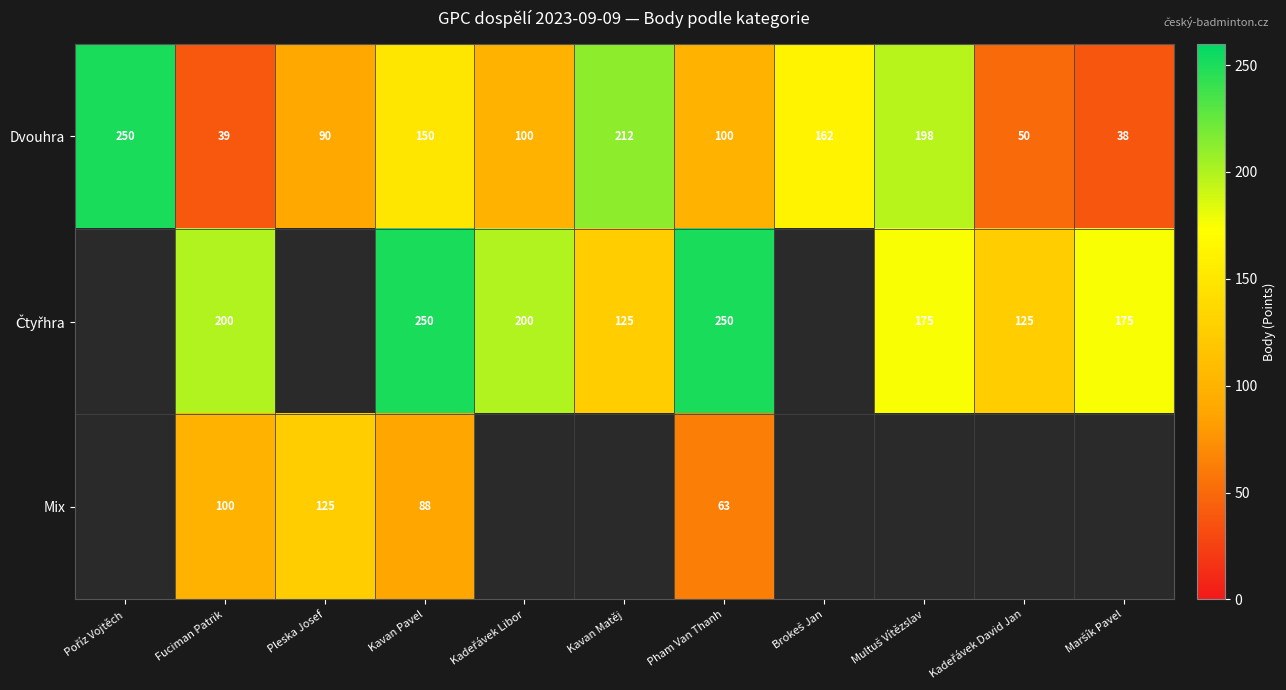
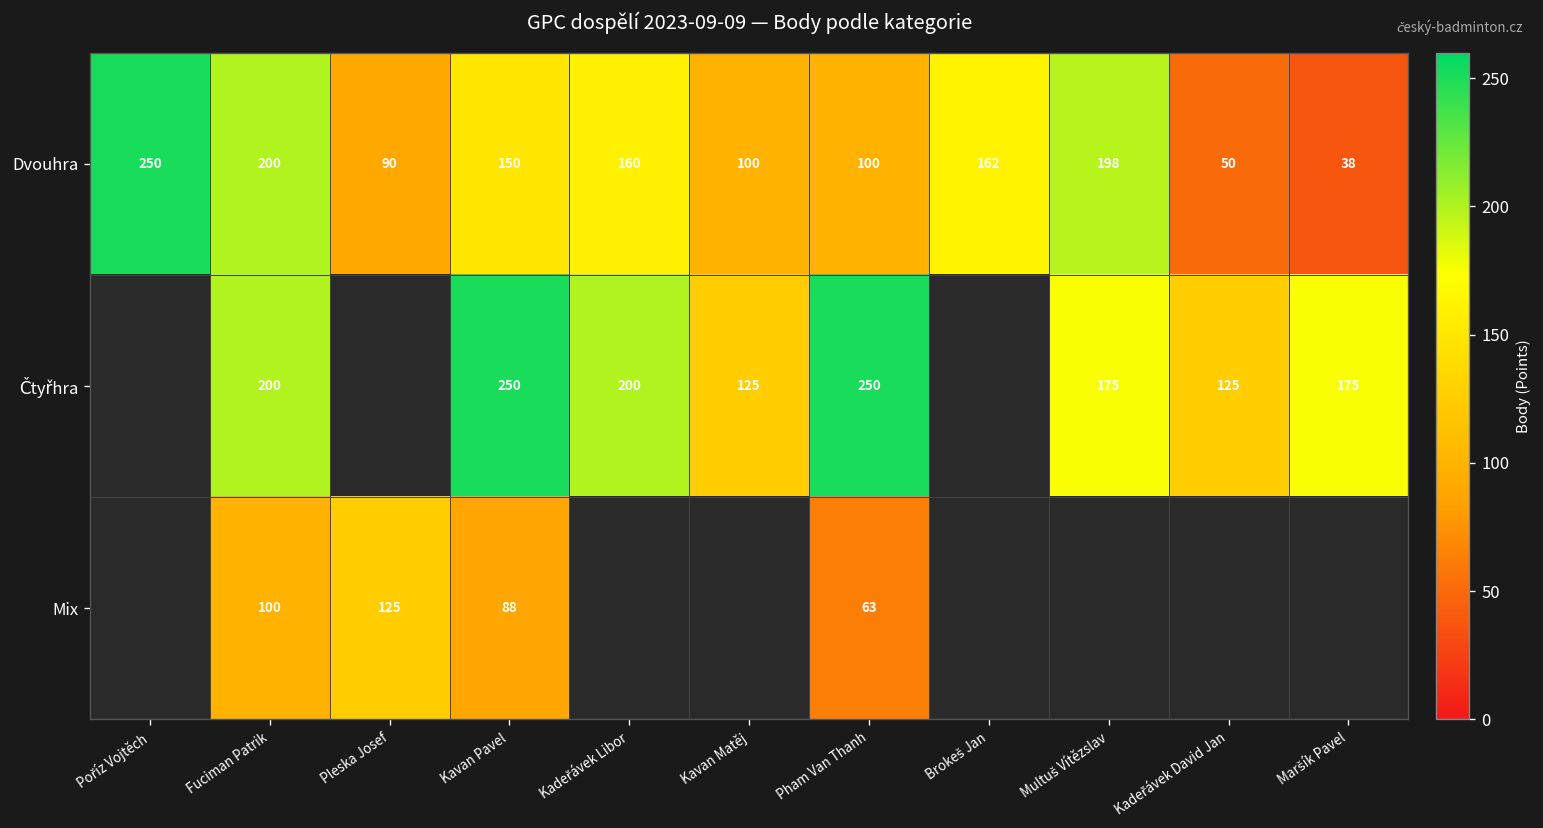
Dvouhra, Fuciman Patrik: 39 -> 200
Dvouhra, Kadeřávek Libor: 100 -> 160
Dvouhra, Kavan Matěj: 212 -> 100
